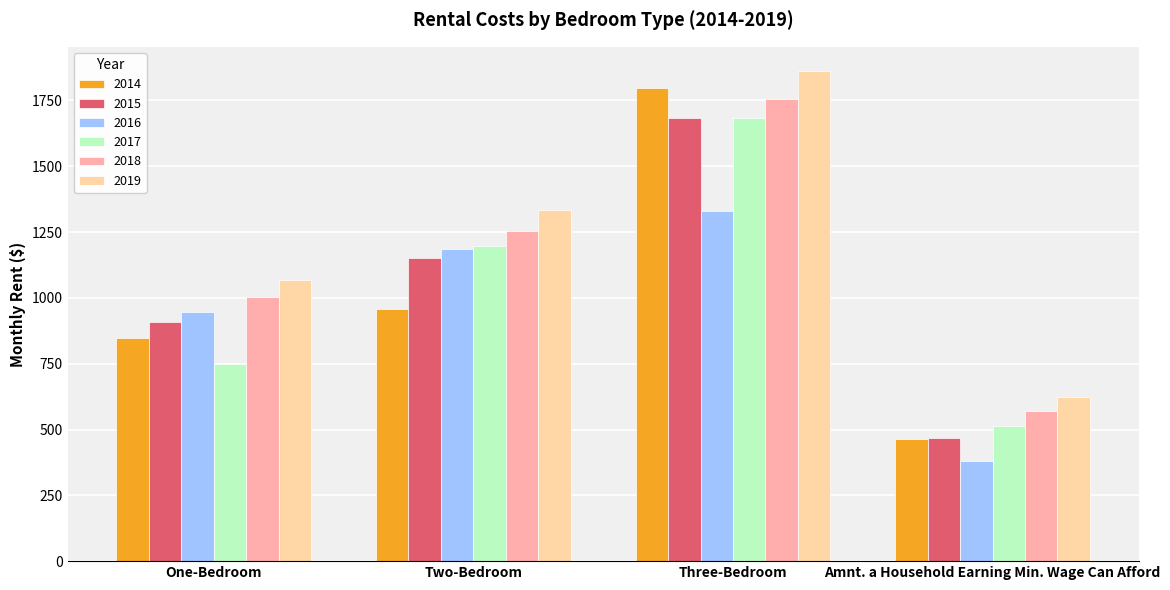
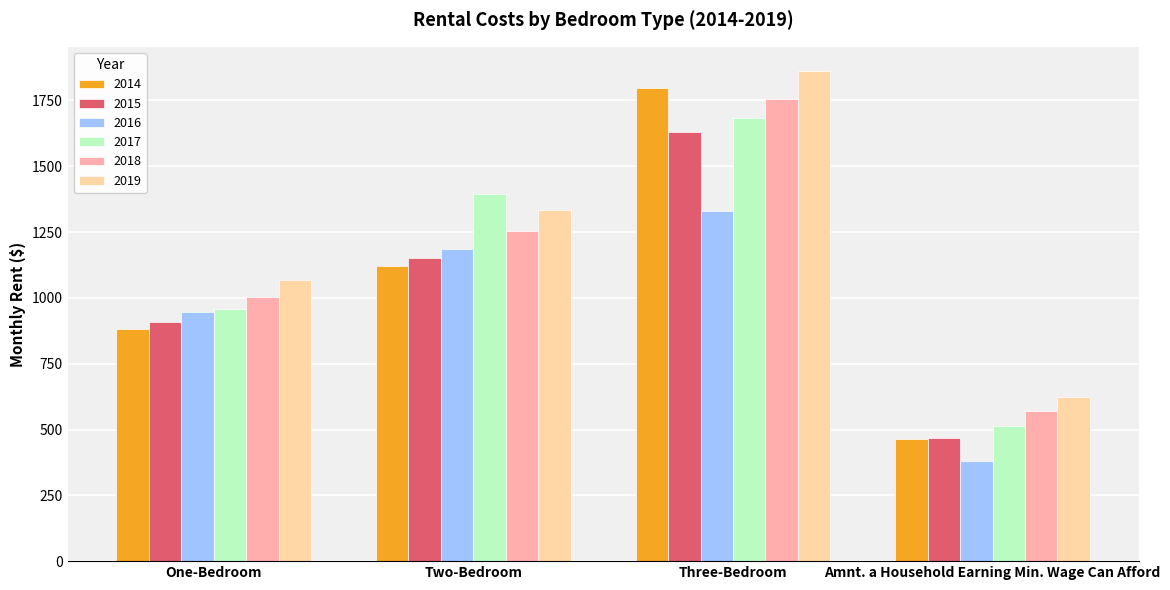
2014, One-Bedroom: 850 -> 880
2017, One-Bedroom: 750 -> 960
2014, Two-Bedroom: 960 -> 1120
2017, Two-Bedroom: 1200 -> 1400
2015, Three-Bedroom: 1680 -> 1630
